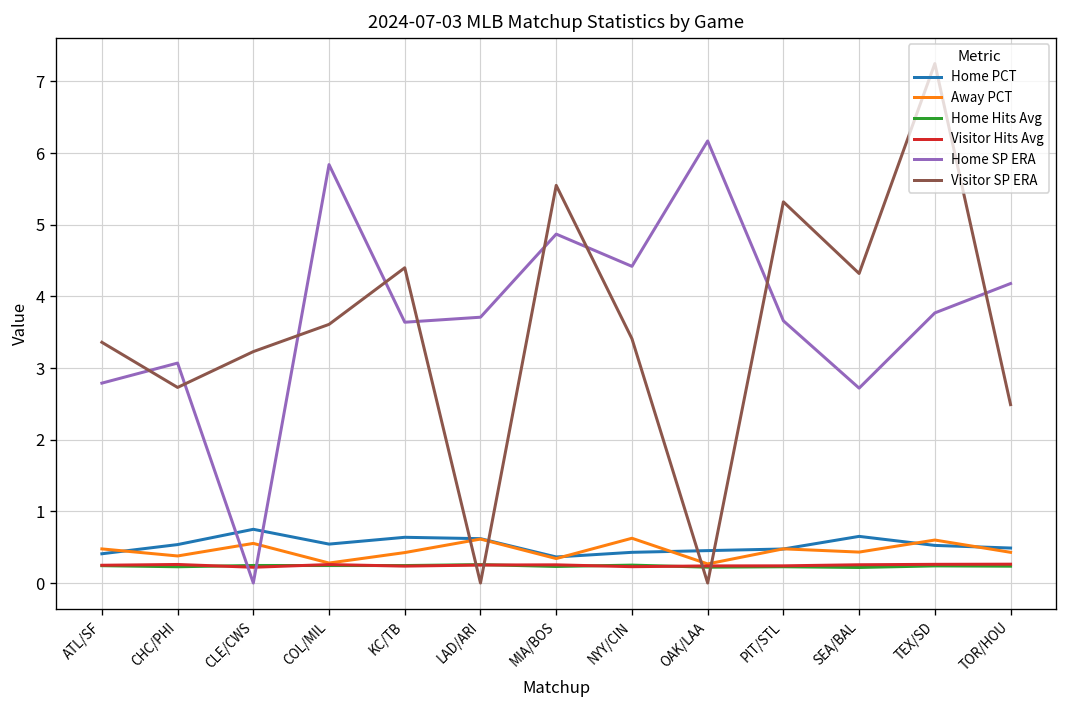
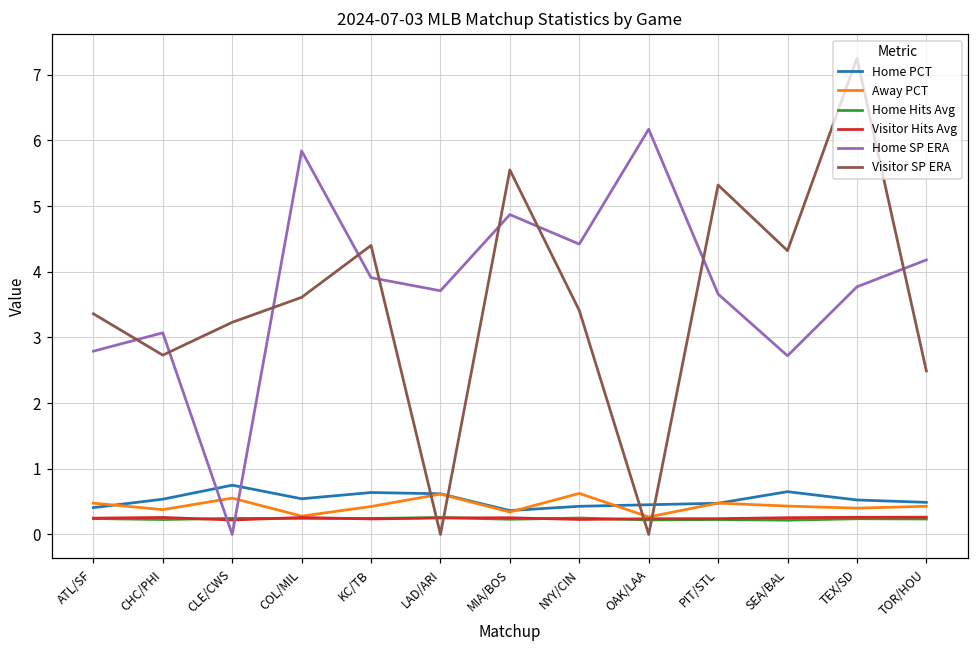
Home SP ERA, KC/TB: 3.6 -> 3.9
Away PCT, TEX/SD: 0.6 -> 0.4
